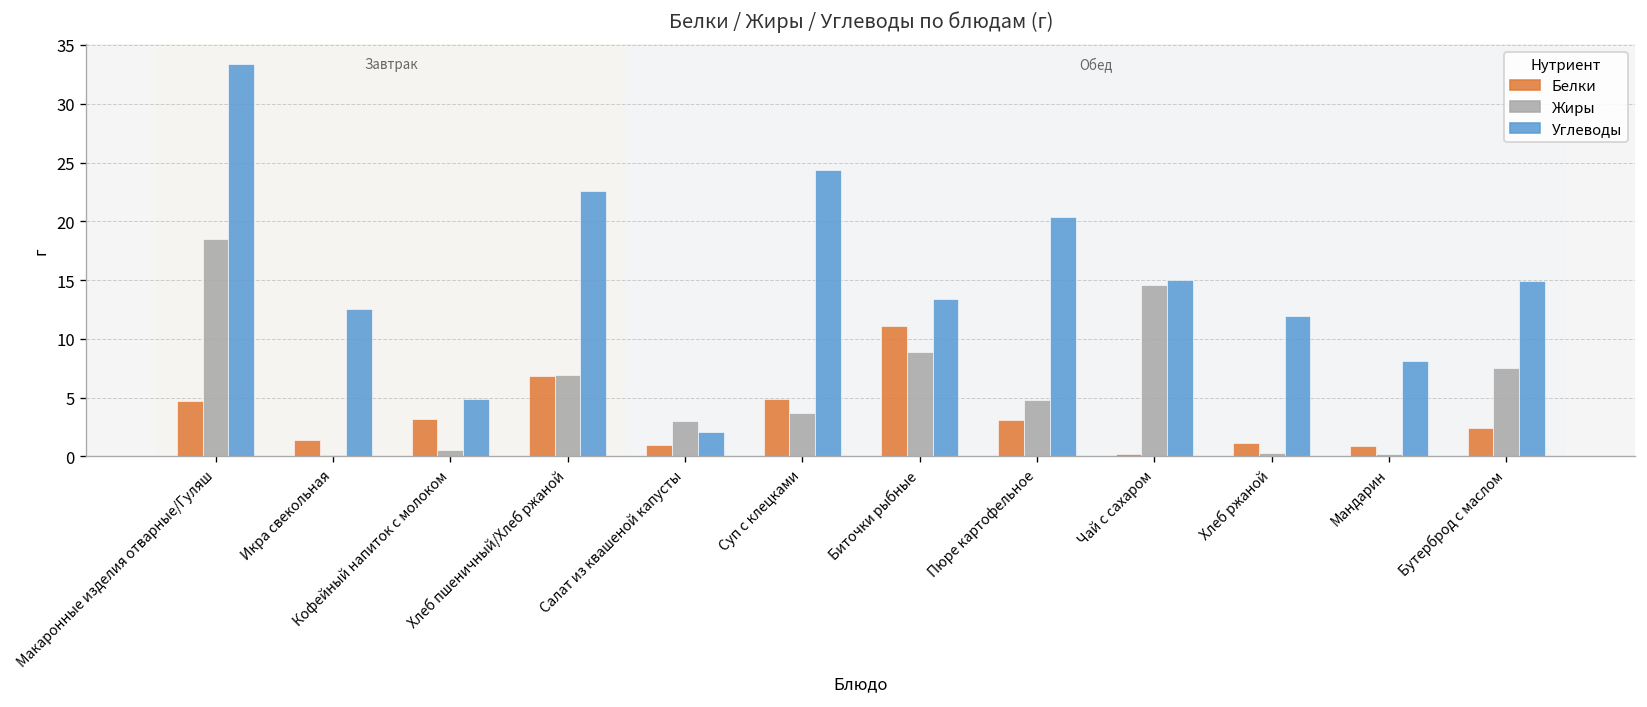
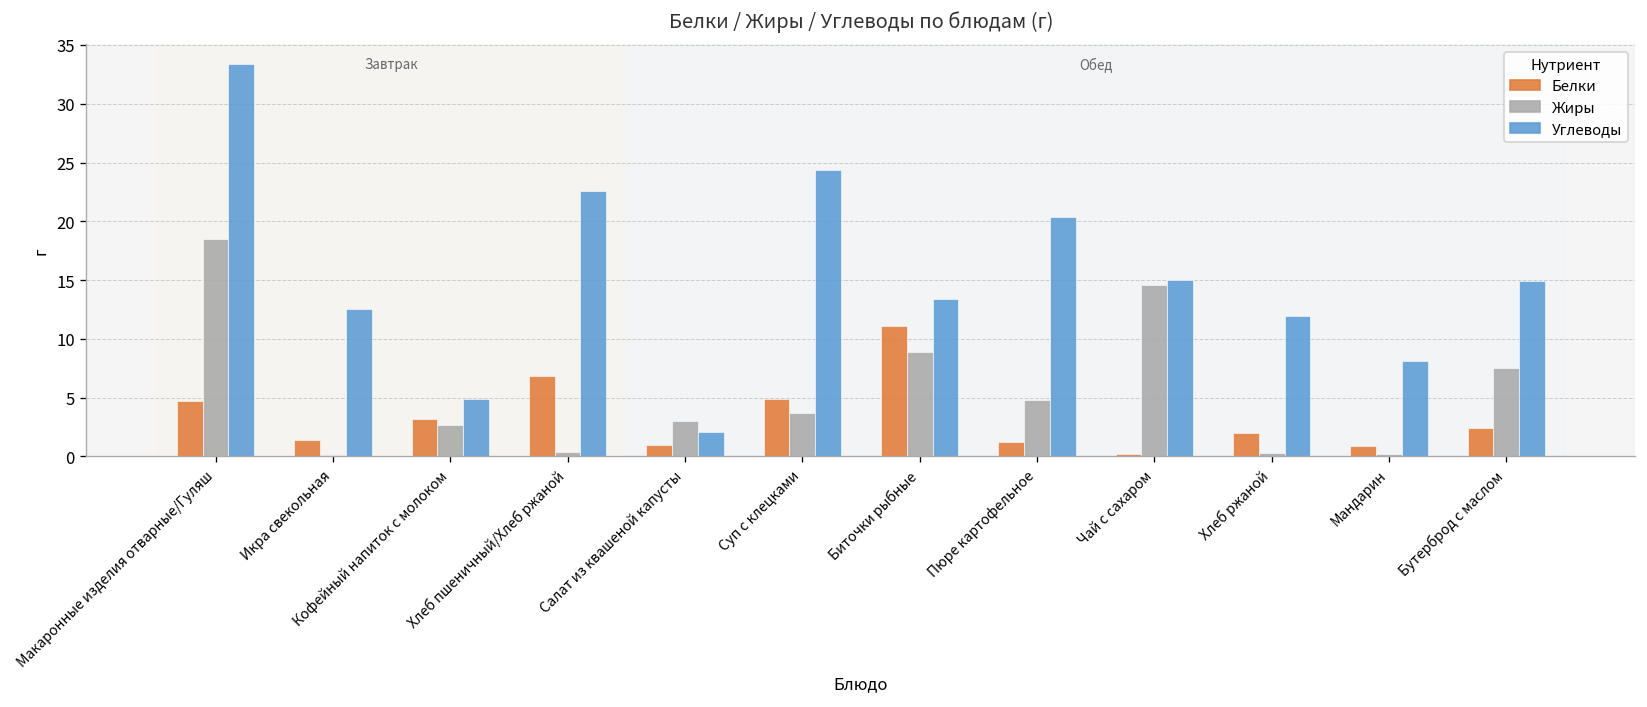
Жиры, Кофейный напиток с молоком: 1 -> 3
Жиры, Хлеб пшеничный/Хлеб ржаной: 7 -> 0
Белки, Пюре картофельное: 3 -> 1
Белки, Хлеб ржаной: 1 -> 2
